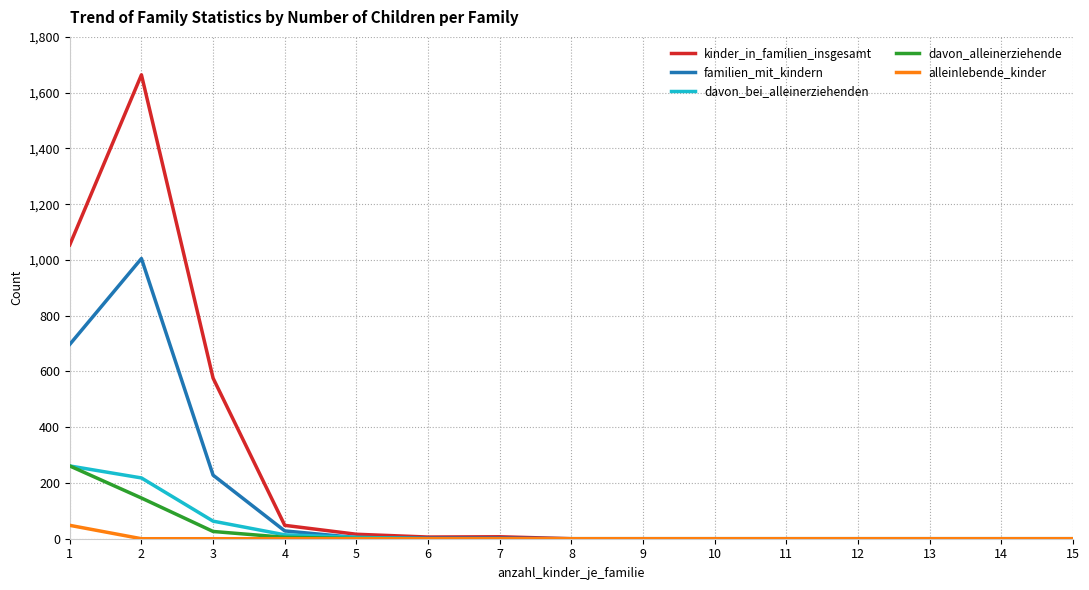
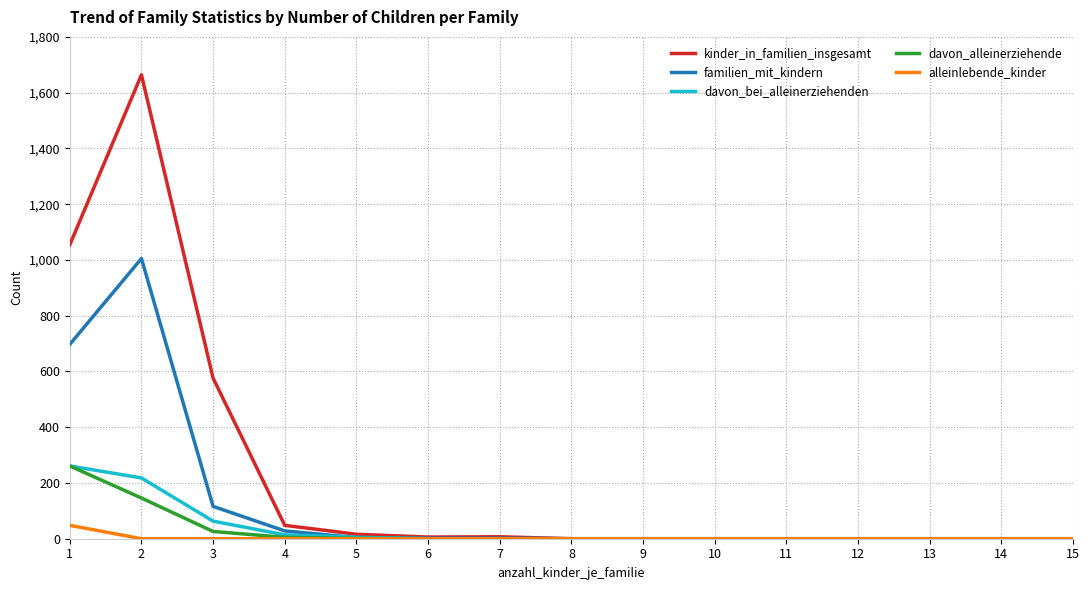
familien_mit_kindern, 3: 230 -> 120
